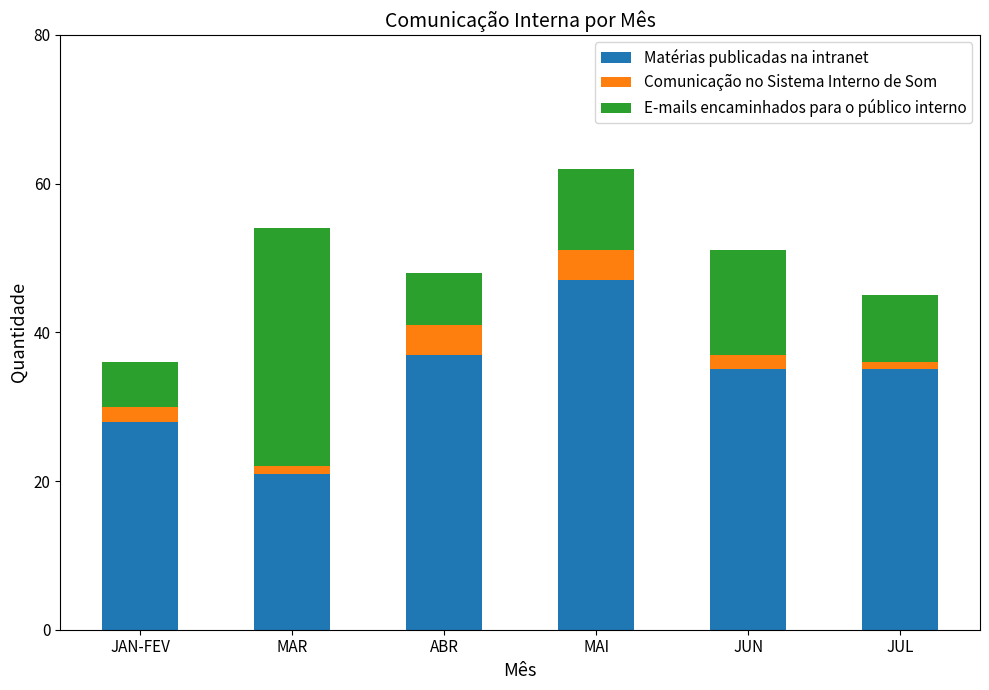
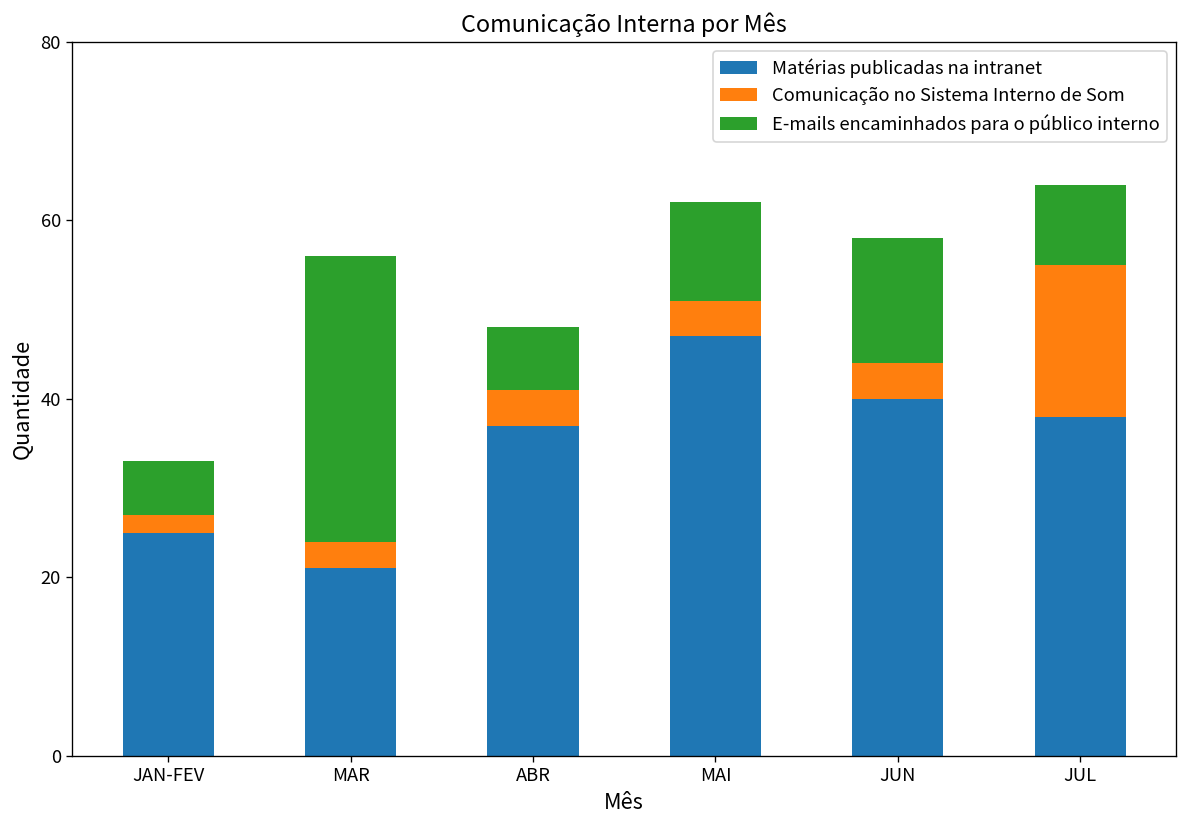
Matérias publicadas na intranet, JAN-FEV: 28 -> 25
Comunicação no Sistema Interno de Som, MAR: 1 -> 3
Matérias publicadas na intranet, JUN: 35 -> 40
Comunicação no Sistema Interno de Som, JUN: 2 -> 4
Matérias publicadas na intranet, JUL: 35 -> 38
Comunicação no Sistema Interno de Som, JUL: 1 -> 17
